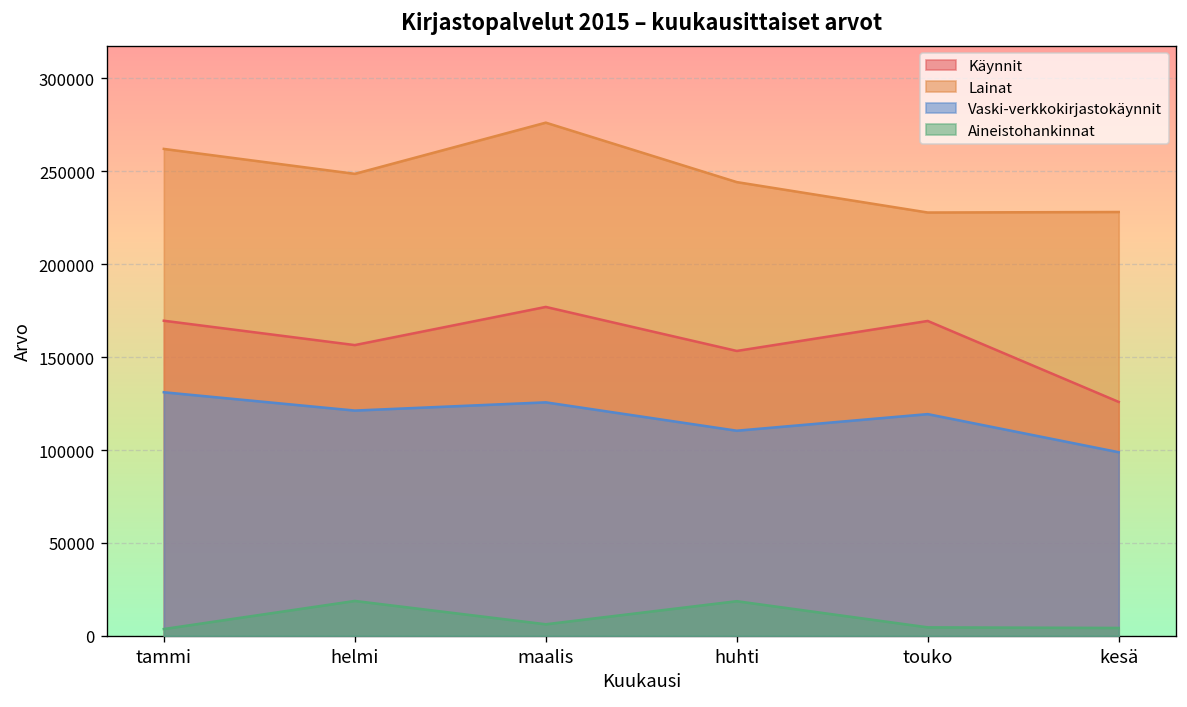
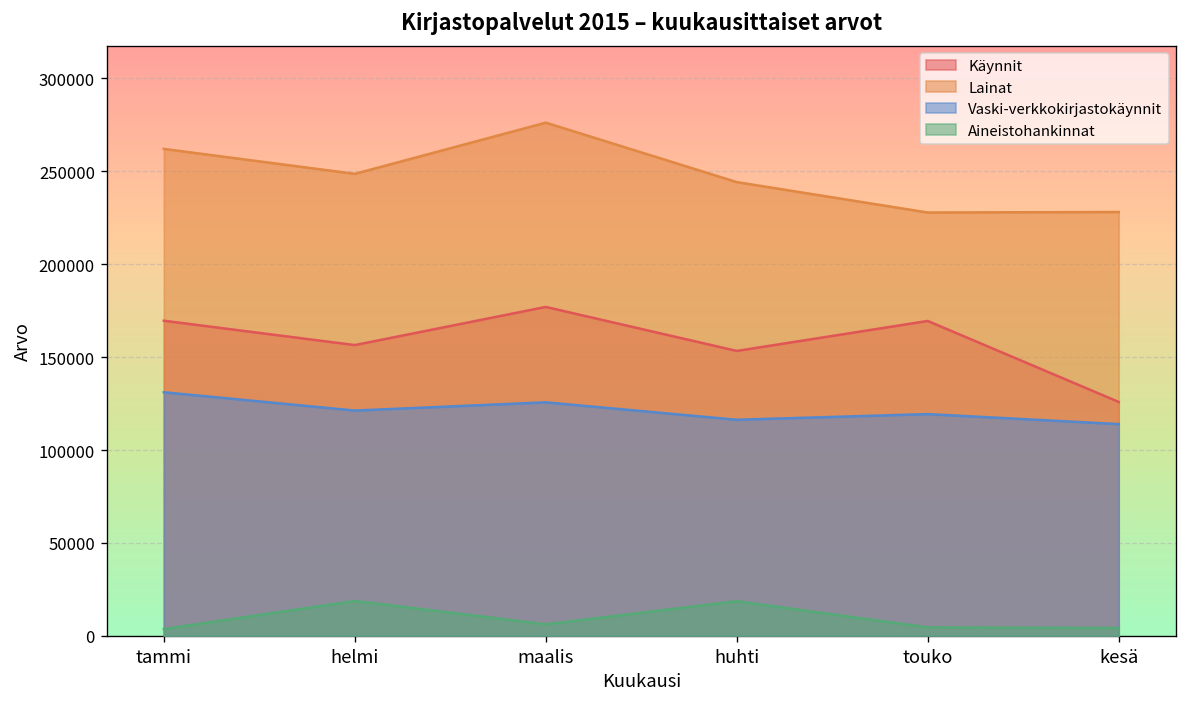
Vaski-verkkokirjastokäynnit, huhti: 110000 -> 116000
Vaski-verkkokirjastokäynnit, kesä: 99000 -> 114000
